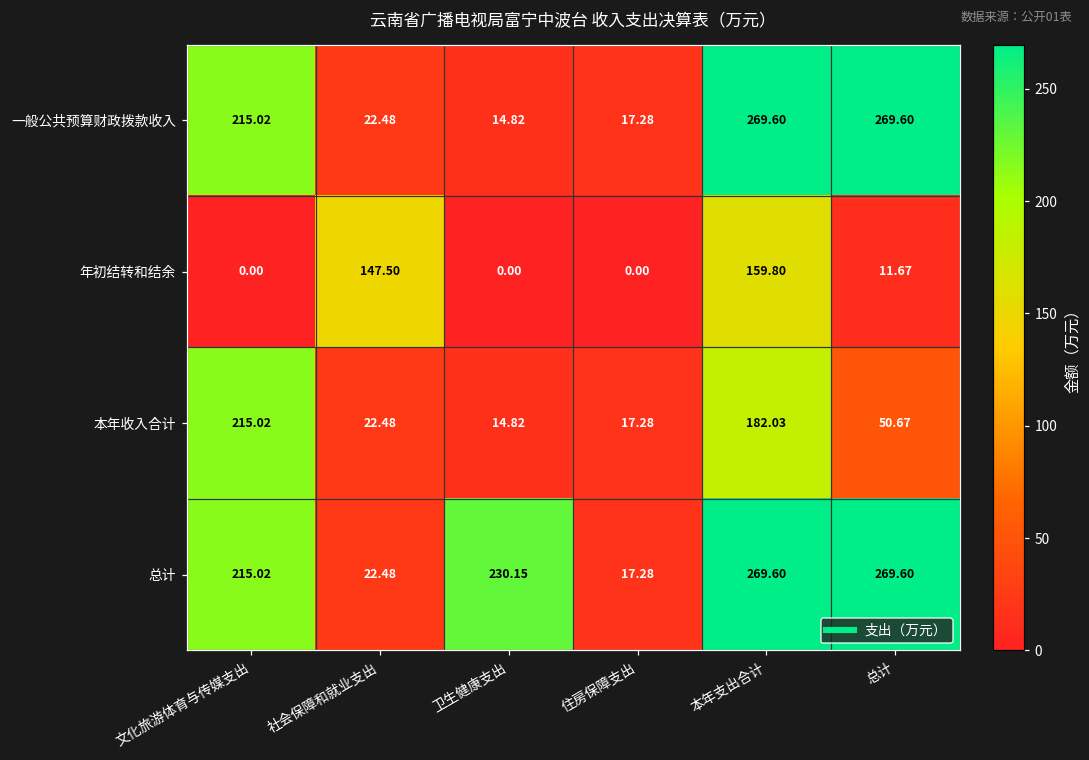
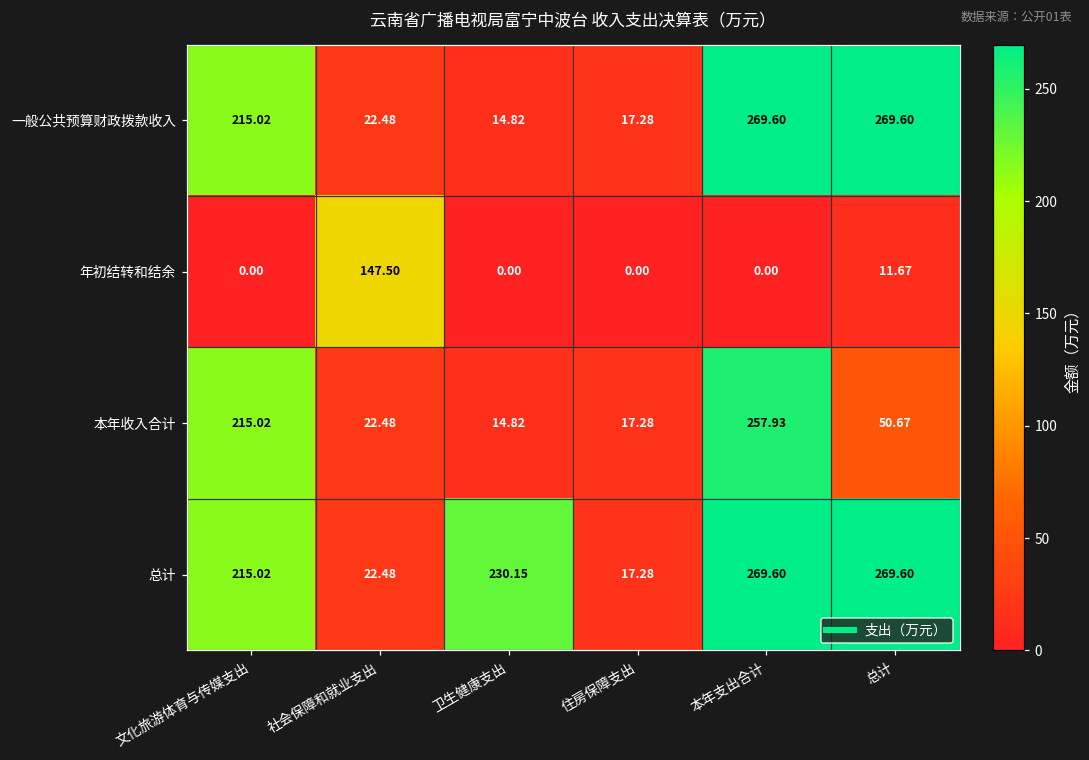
年初结转和结余, 本年支出合计: 159.80 -> 0.00
本年收入合计, 本年支出合计: 182.03 -> 257.93
